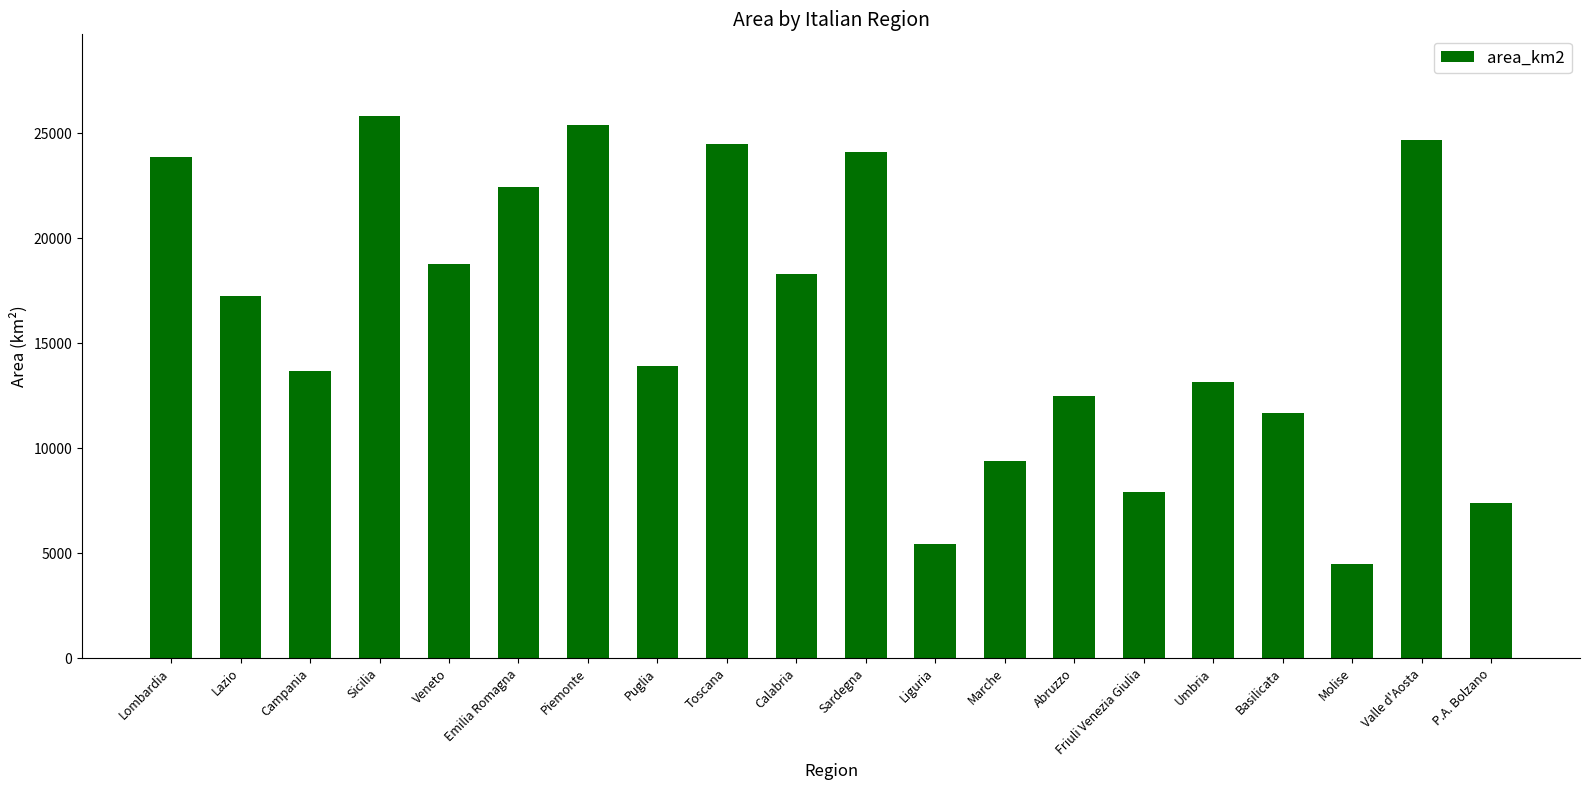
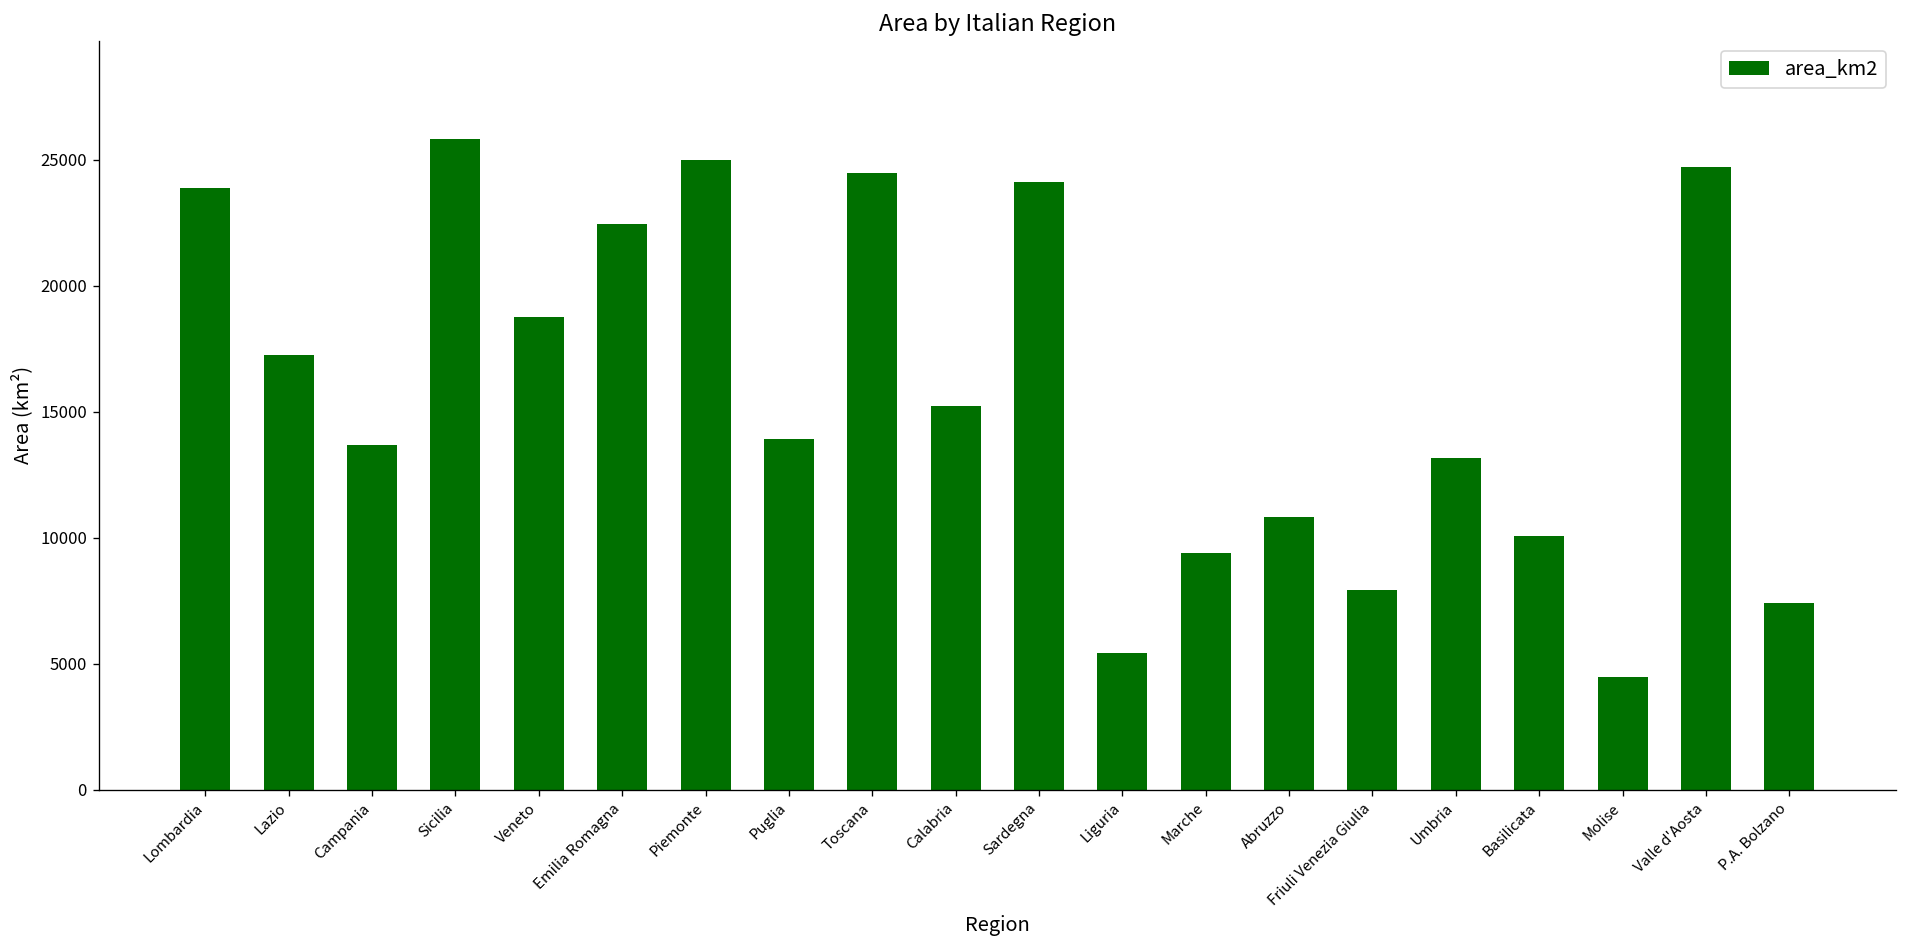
Piemonte: 25400 -> 25000
Calabria: 18300 -> 15200
Abruzzo: 12500 -> 10800
Basilicata: 11700 -> 10100
